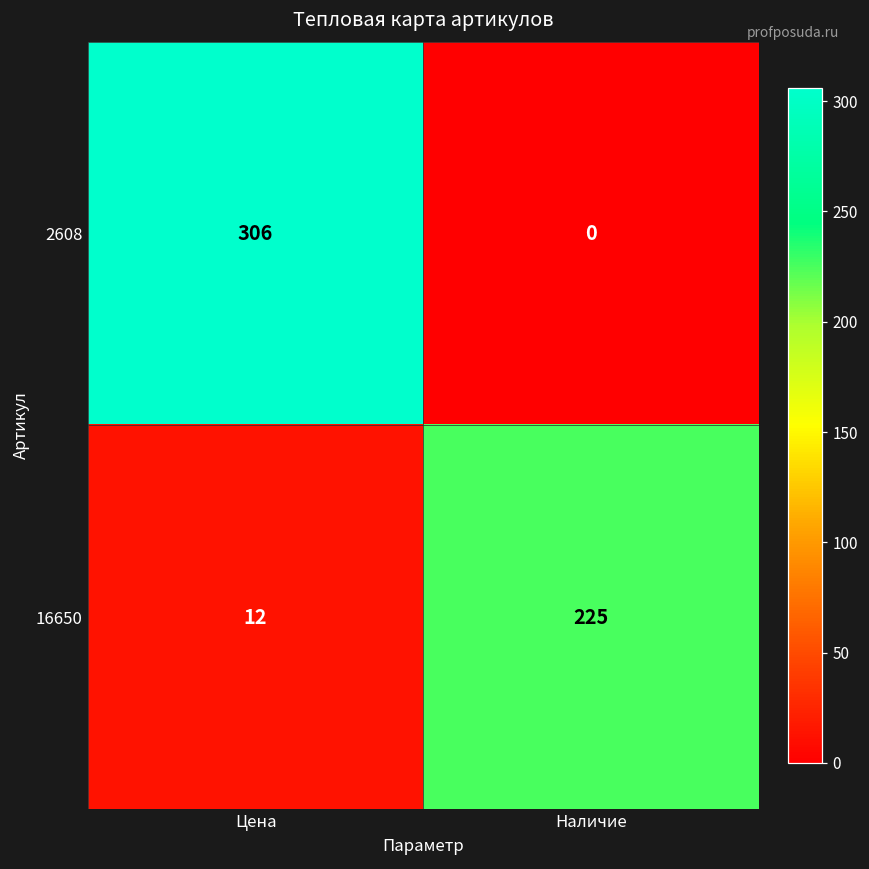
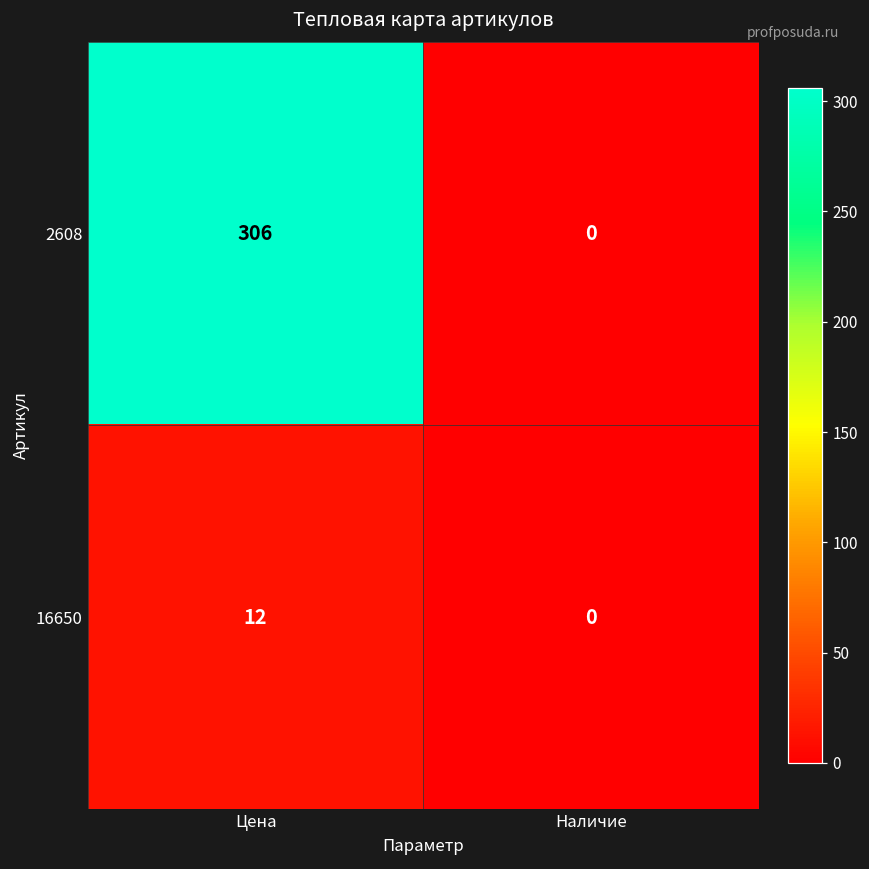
16650, Наличие: 225 -> 0
